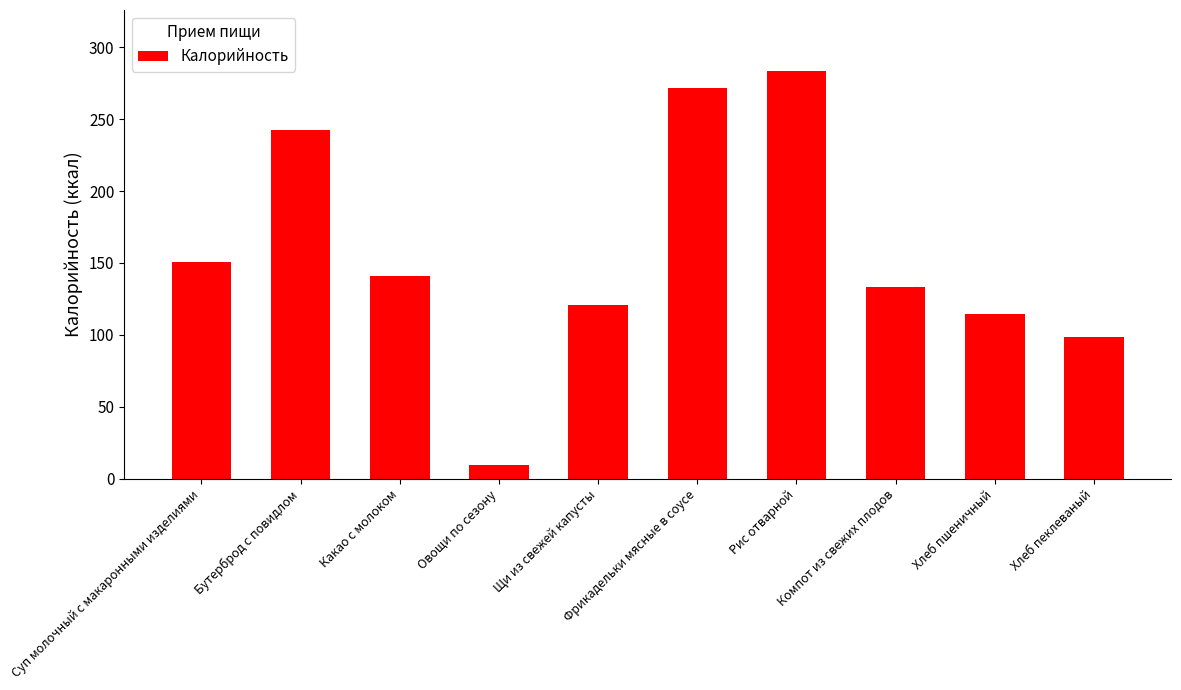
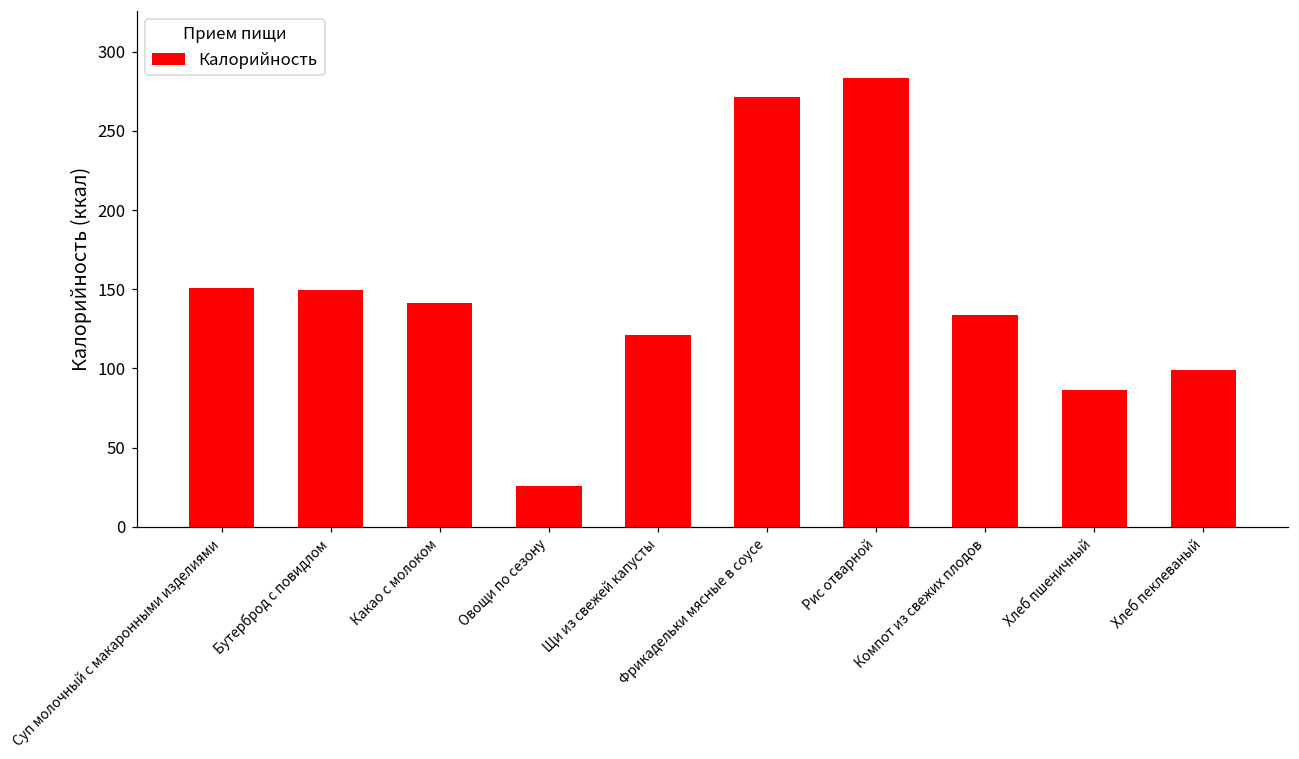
Бутерброд с повидлом: 242 -> 150
Овощи по сезону: 10 -> 26
Хлеб пшеничный: 115 -> 86
